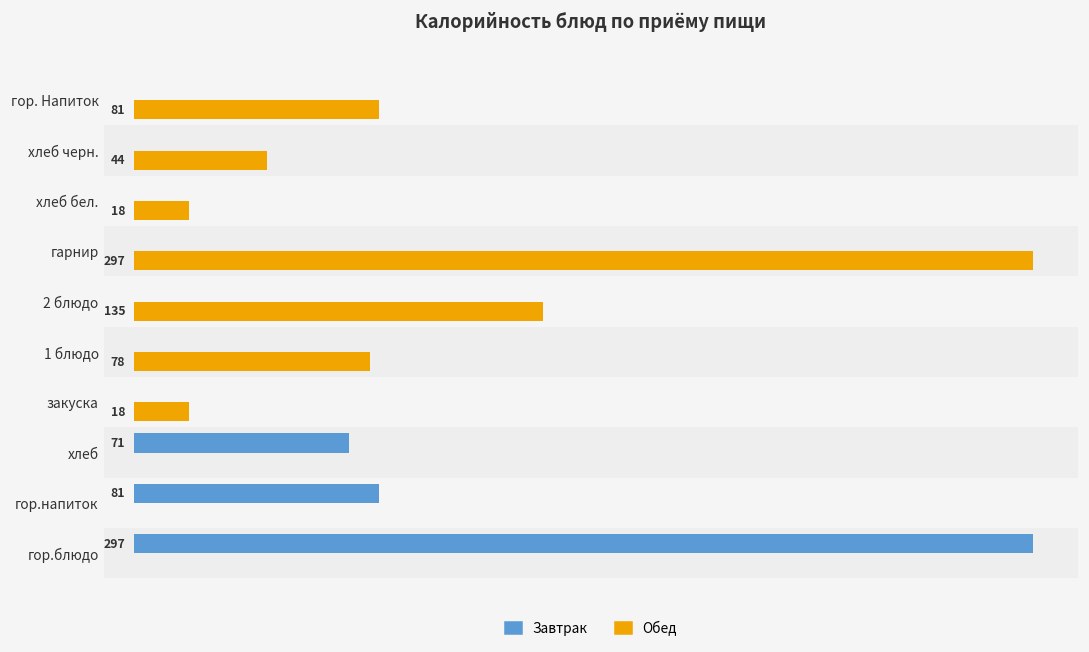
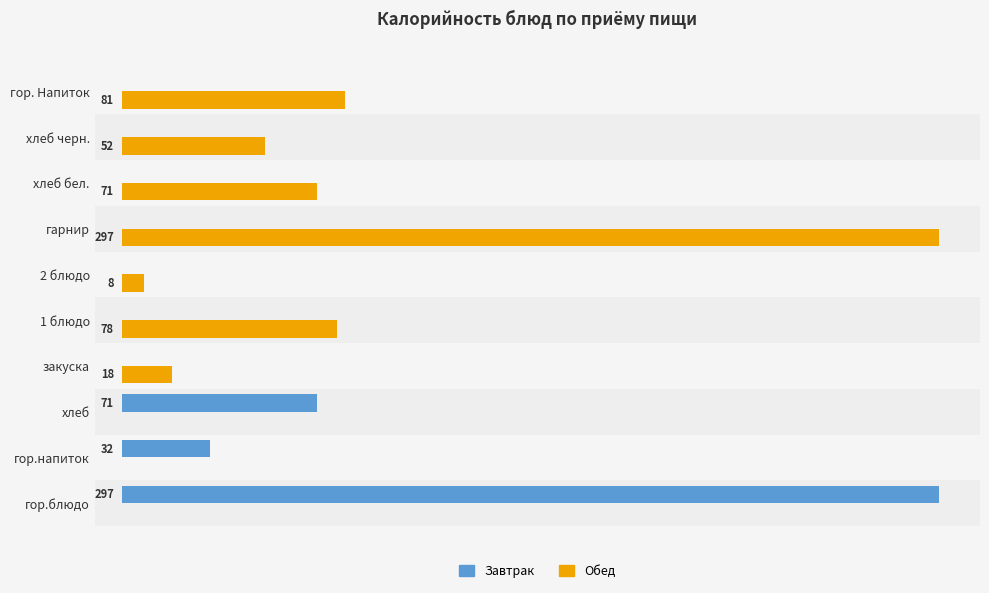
Обед, хлеб черн.: 44 -> 52
Обед, хлеб бел.: 18 -> 71
Обед, 2 блюдо: 135 -> 8
Завтрак, гор.напиток: 81 -> 32
